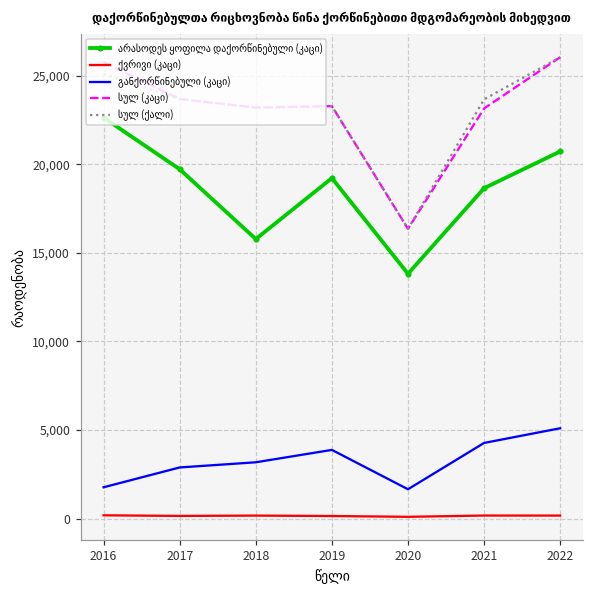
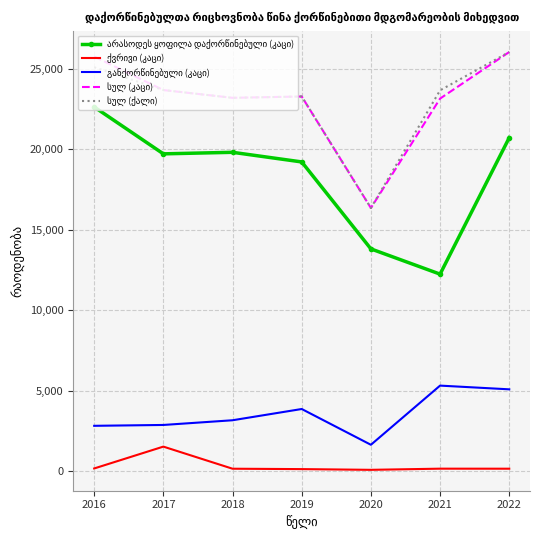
განქორწინებული (კაცი), 2016: 1,800 -> 2,800
ქვრივი (კაცი), 2017: 100 -> 1,500
არასოდეს ყოფილა დაქორწინებული (კაცი), 2018: 15,800 -> 19,800
არასოდეს ყოფილა დაქორწინებული (კაცი), 2021: 18,700 -> 12,300
განქორწინებული (კაცი), 2021: 4,300 -> 5,300
